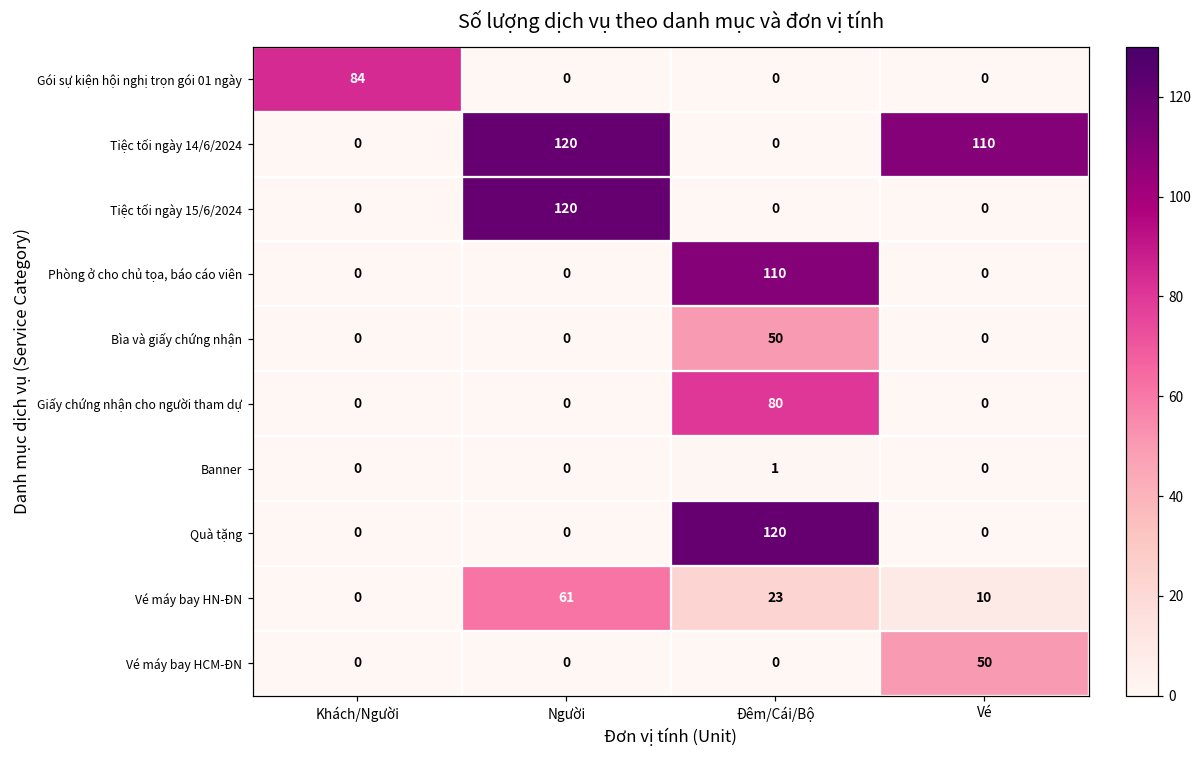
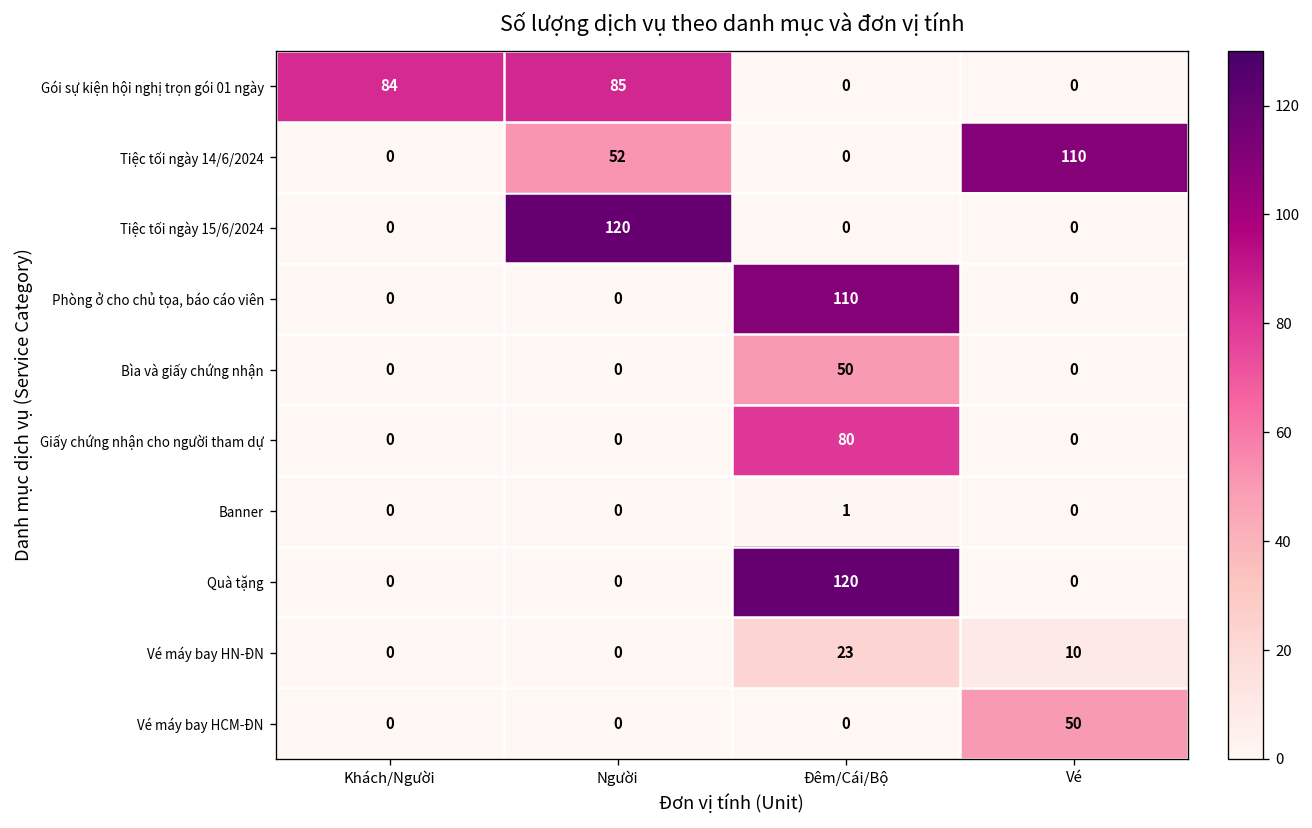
Gói sự kiện hội nghị trọn gói 01 ngày, Người: 0 -> 85
Tiệc tối ngày 14/6/2024, Người: 120 -> 52
Vé máy bay HN-ĐN, Người: 61 -> 0
